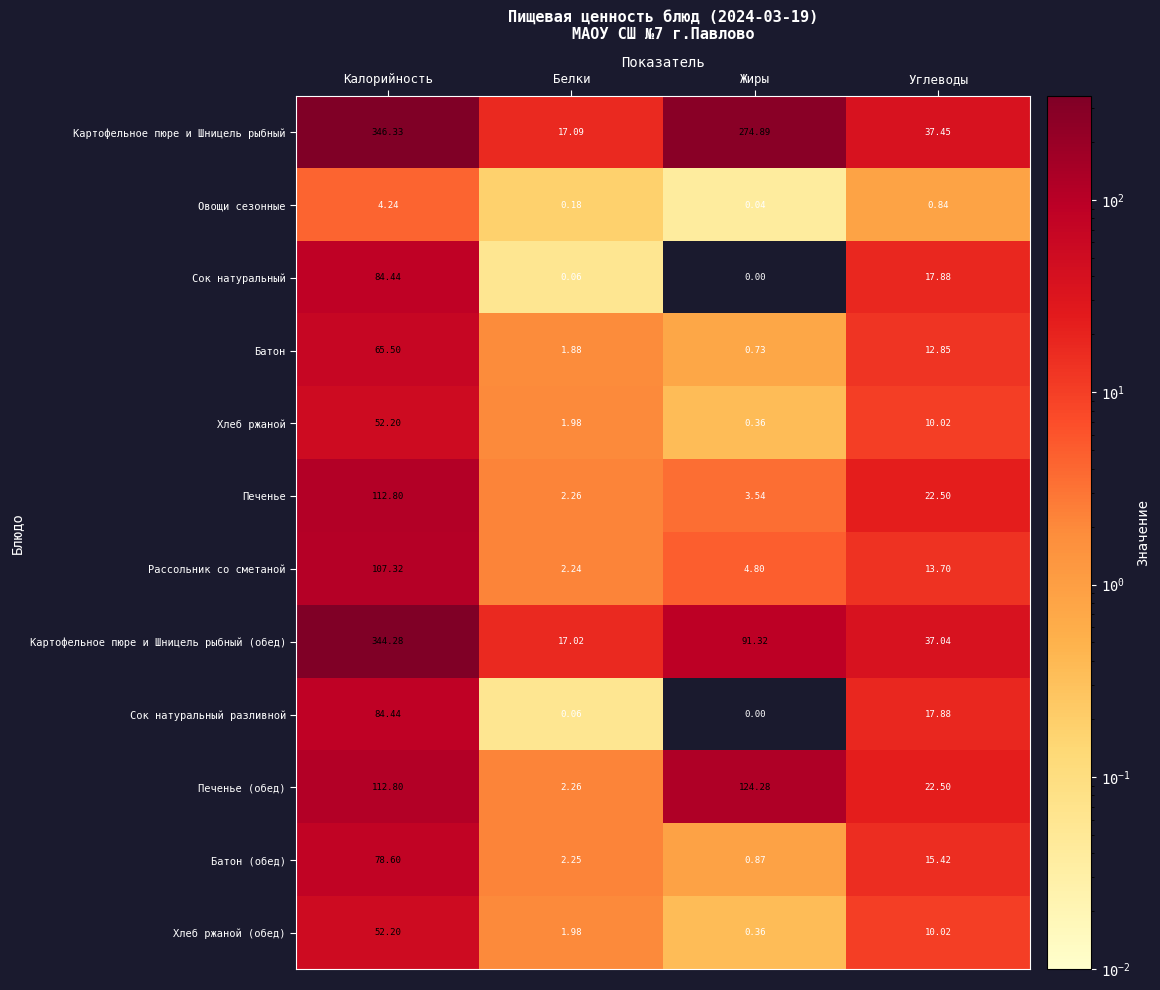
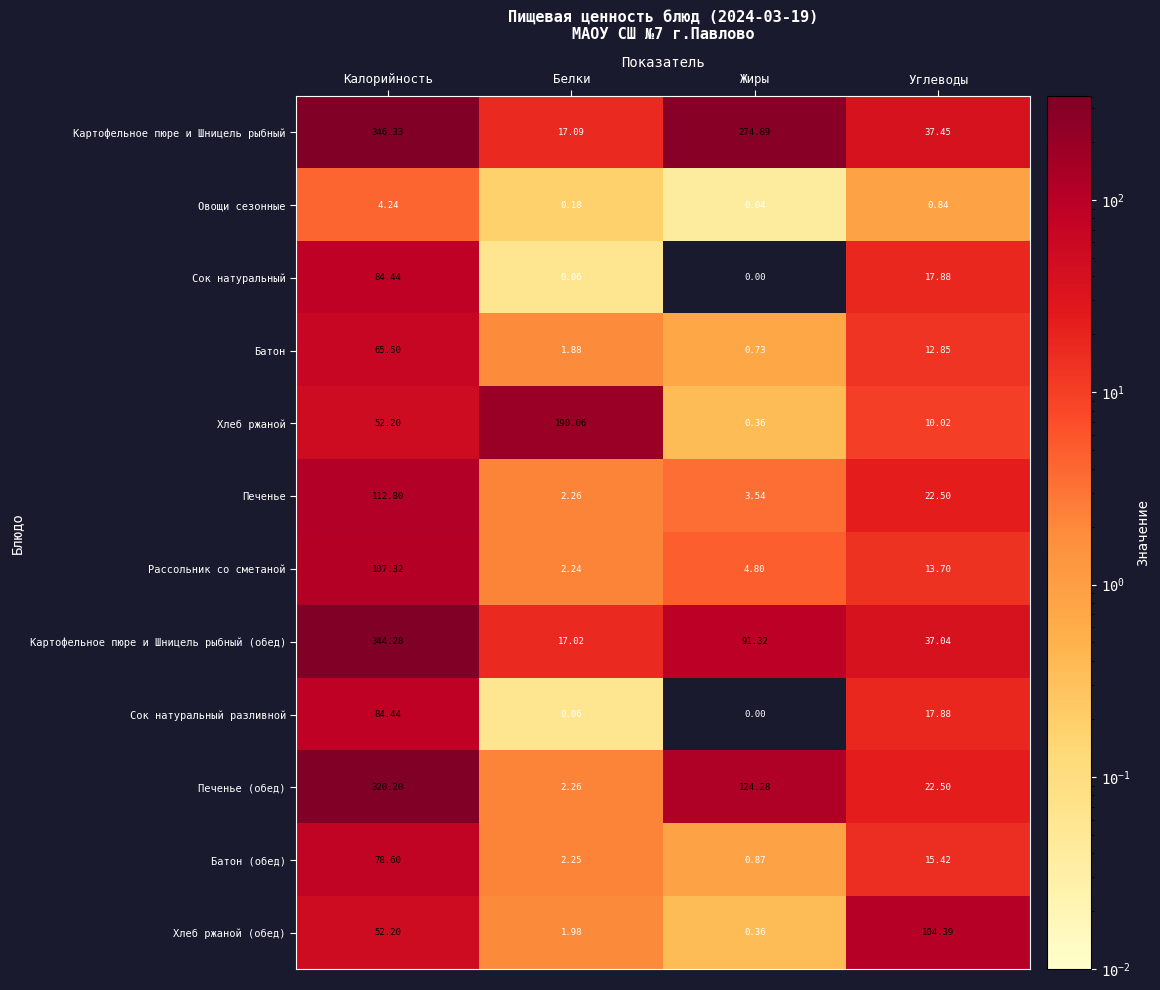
Хлеб ржаной, Белки: 1.98 -> 190.06
Печенье (обед), Калорийность: 112.80 -> 320.20
Хлеб ржаной (обед), Углеводы: 10.02 -> 104.39
